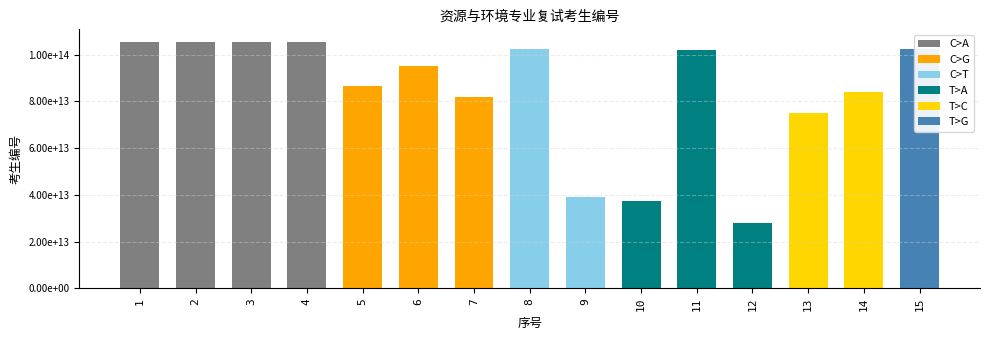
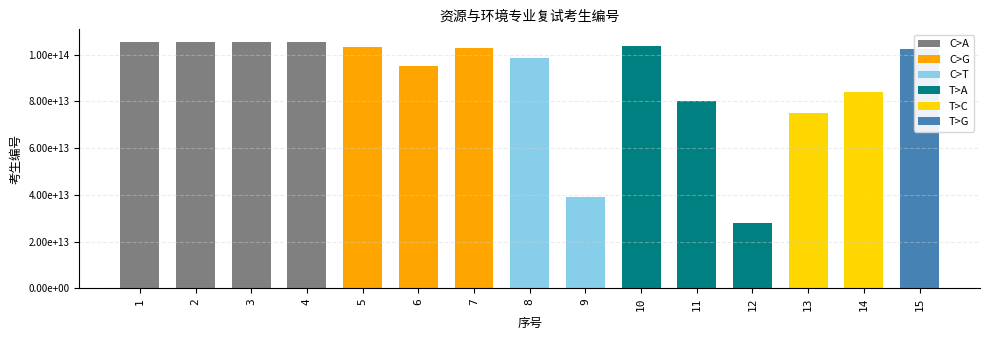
5: 87000000000000 -> 103000000000000
7: 82000000000000 -> 103000000000000
8: 102000000000000 -> 98000000000000
10: 37000000000000 -> 104000000000000
11: 102000000000000 -> 80000000000000
